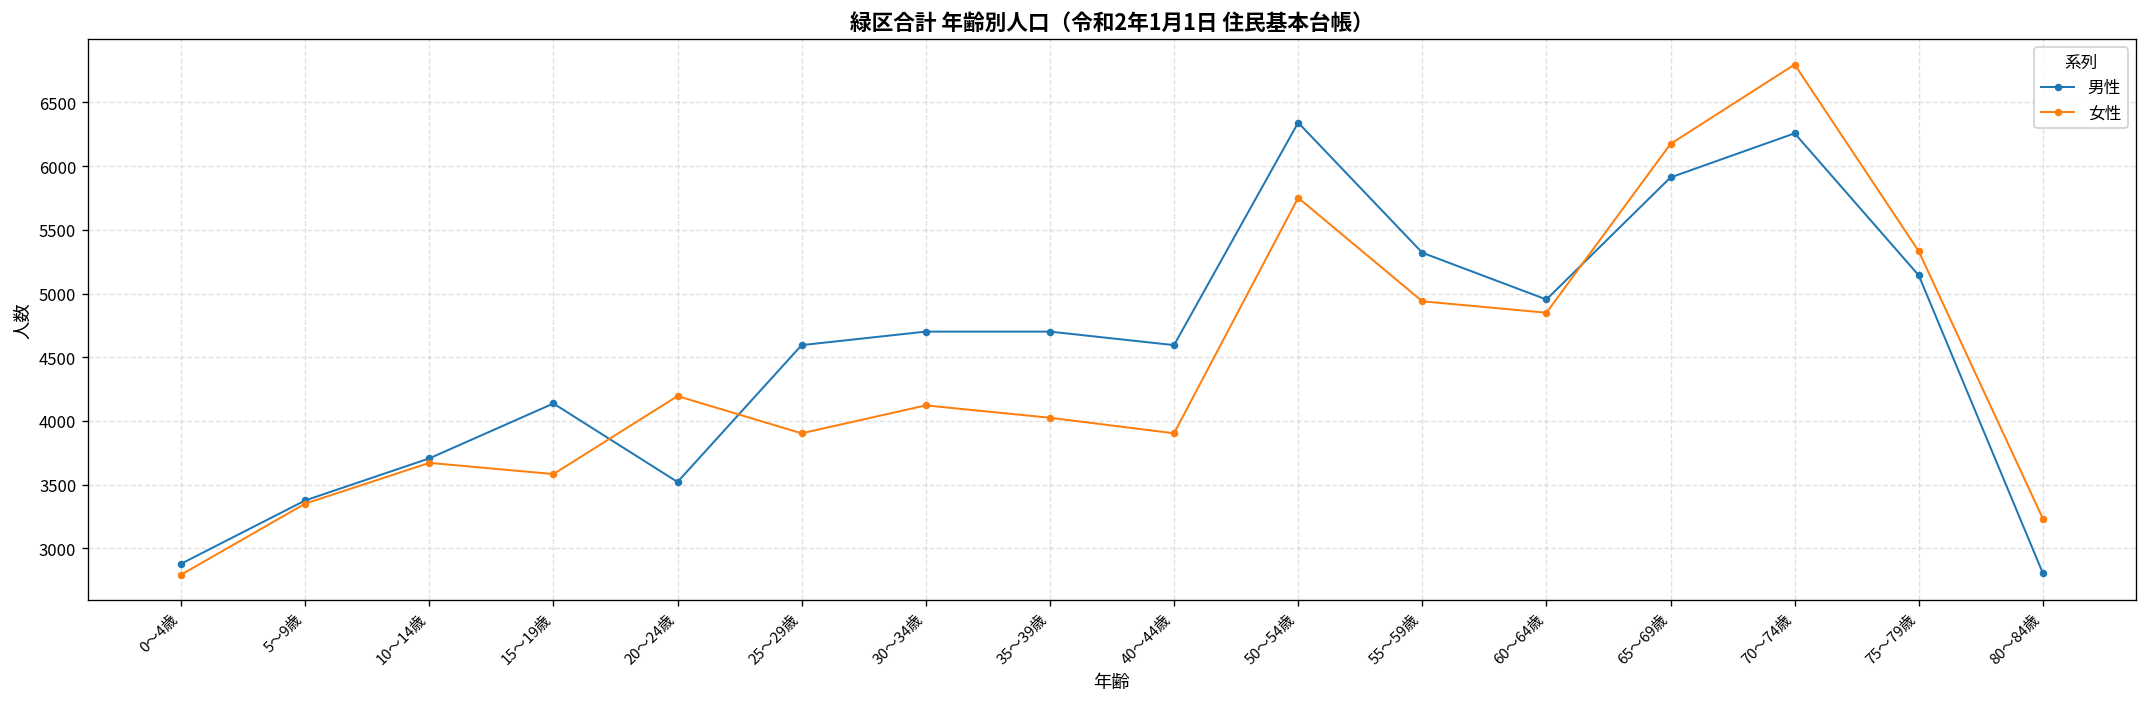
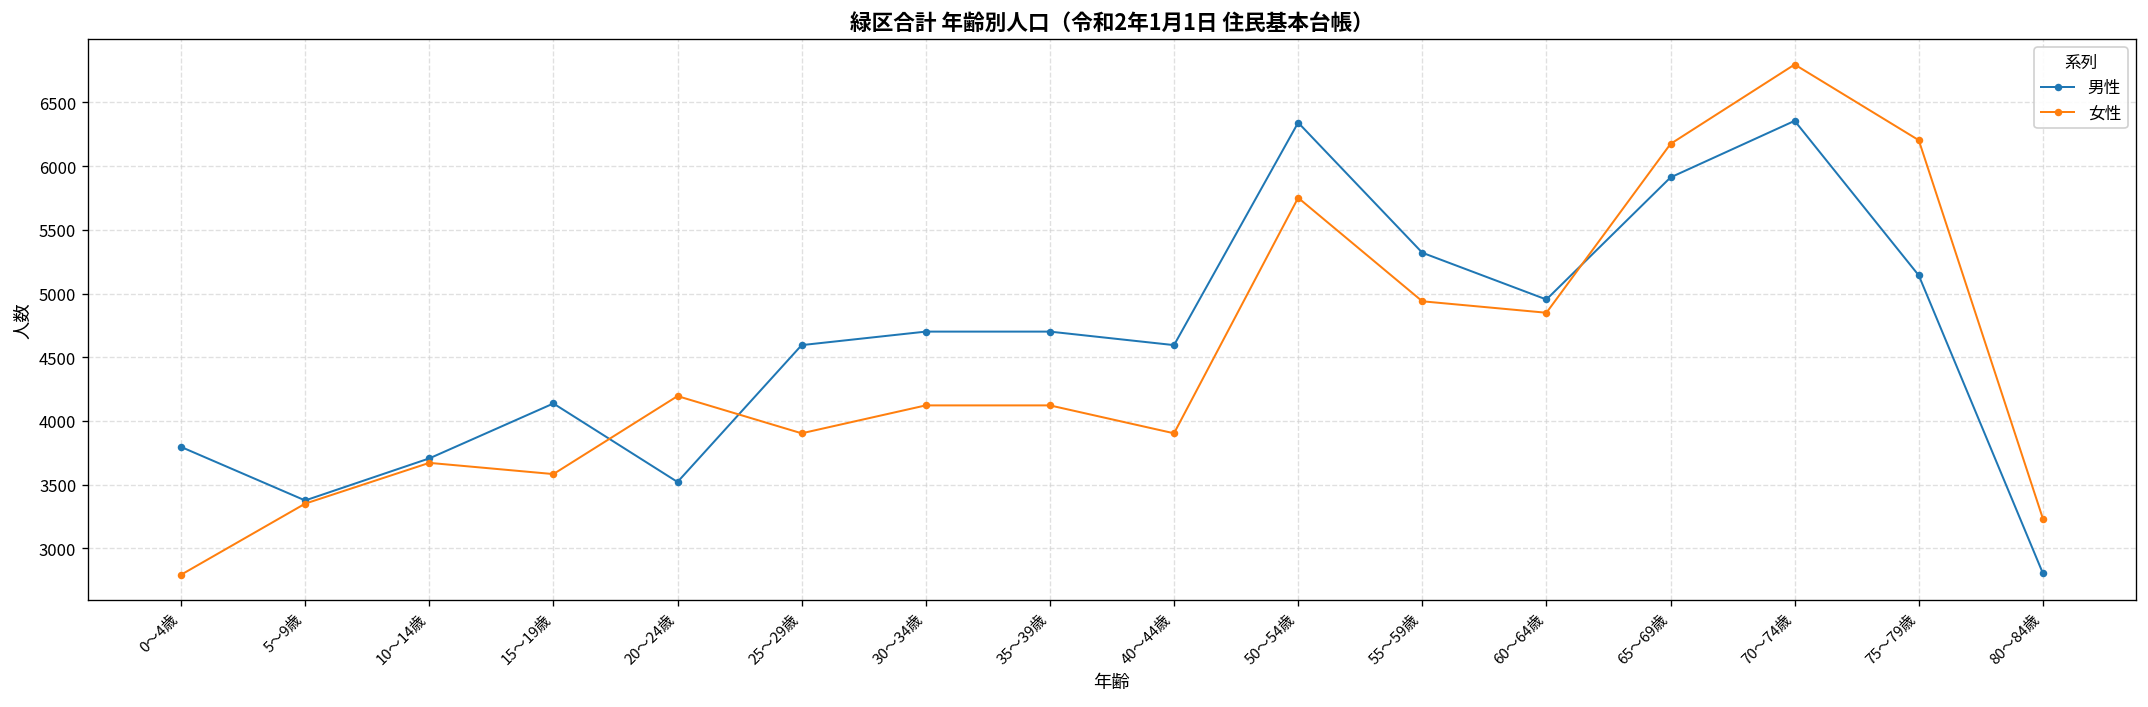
男性, 0～4歳: 2880 -> 3800
女性, 35～39歳: 4030 -> 4120
男性, 70～74歳: 6260 -> 6360
女性, 75～79歳: 5330 -> 6200
